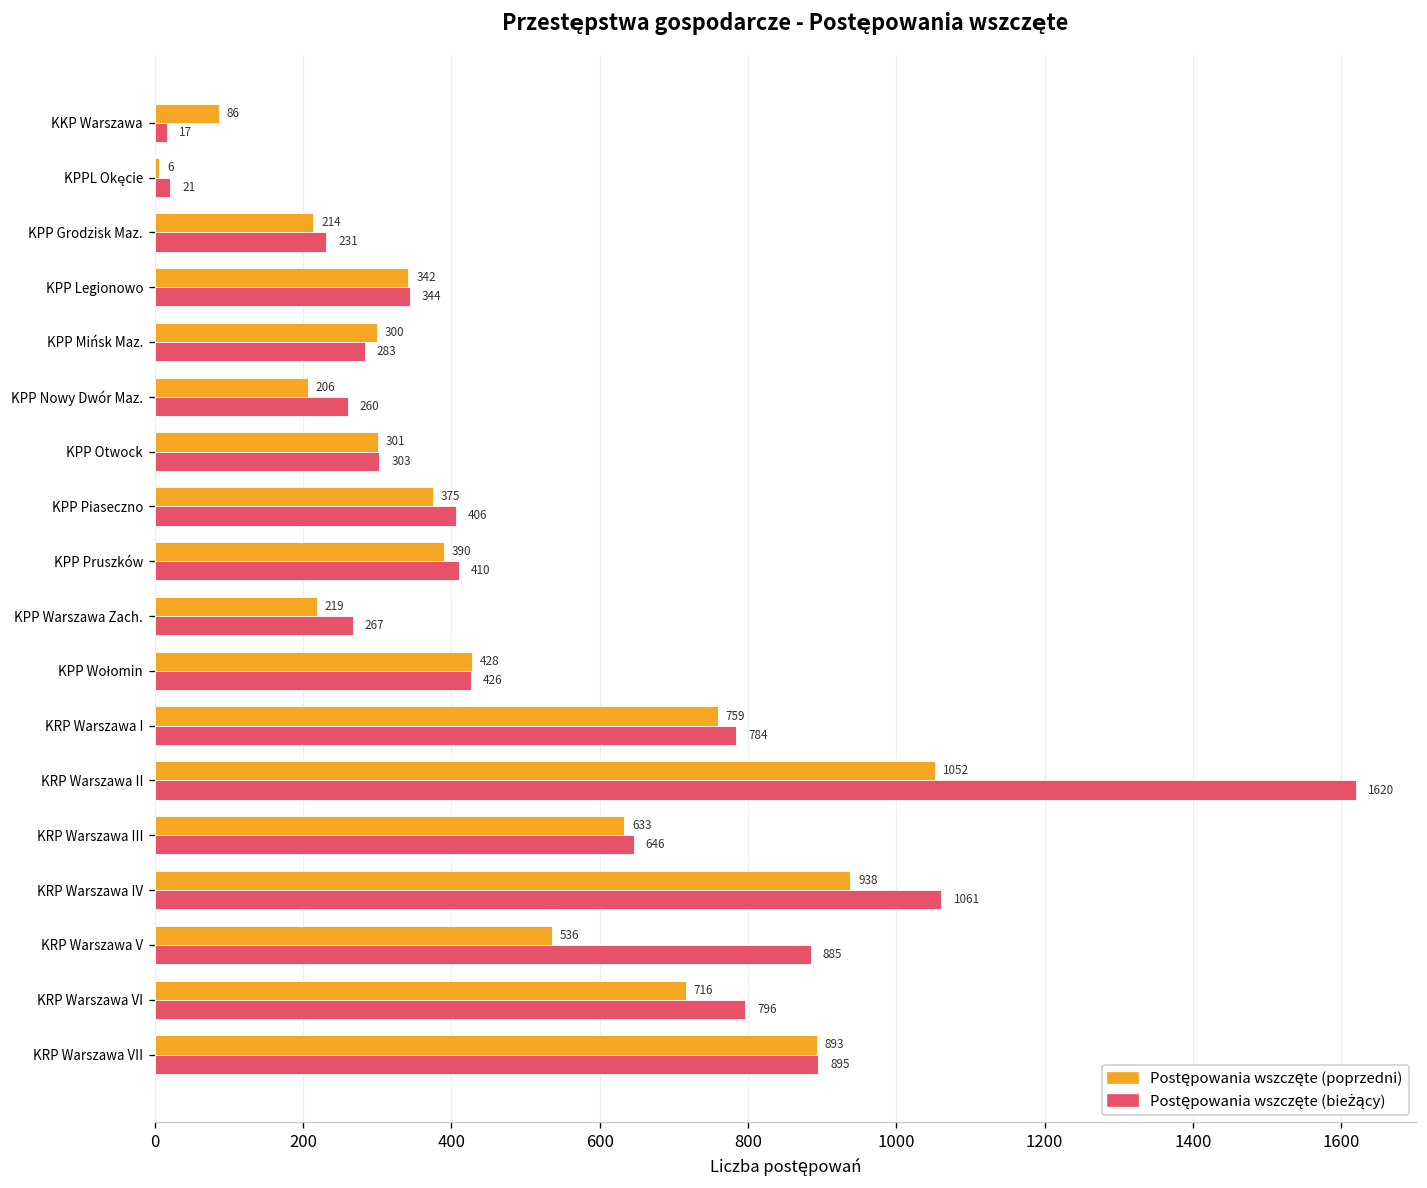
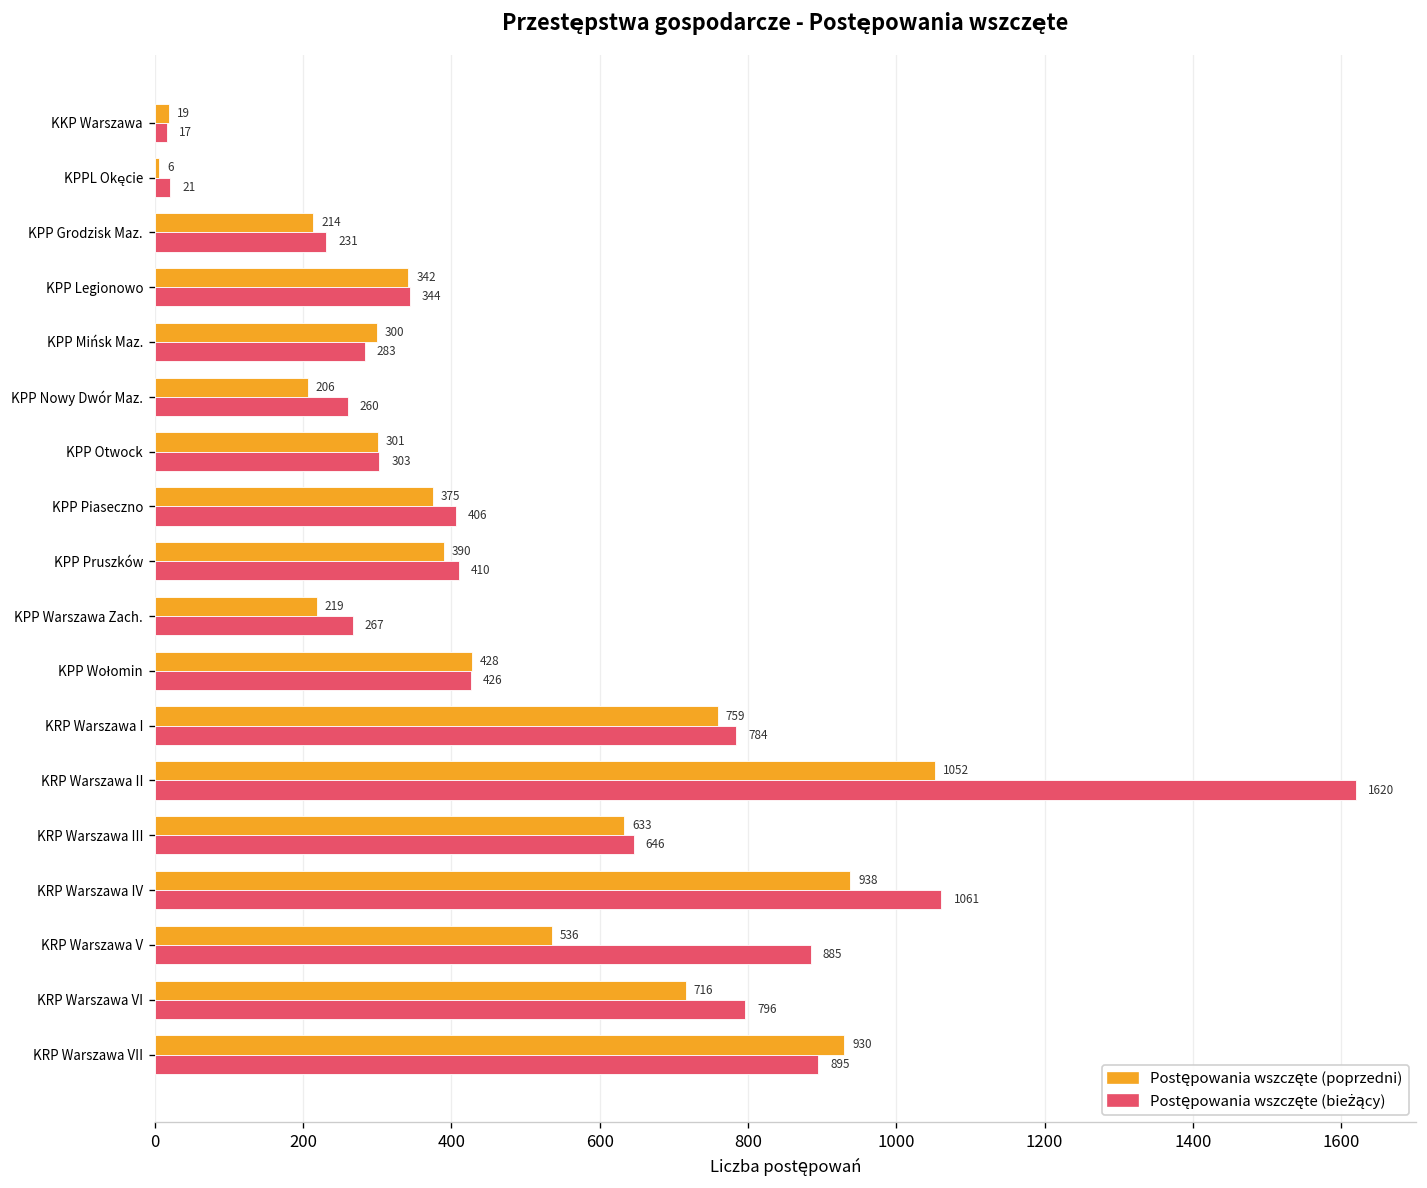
Postępowania wszczęte (poprzedni), KKP Warszawa: 86 -> 19
Postępowania wszczęte (poprzedni), KRP Warszawa VII: 893 -> 930
